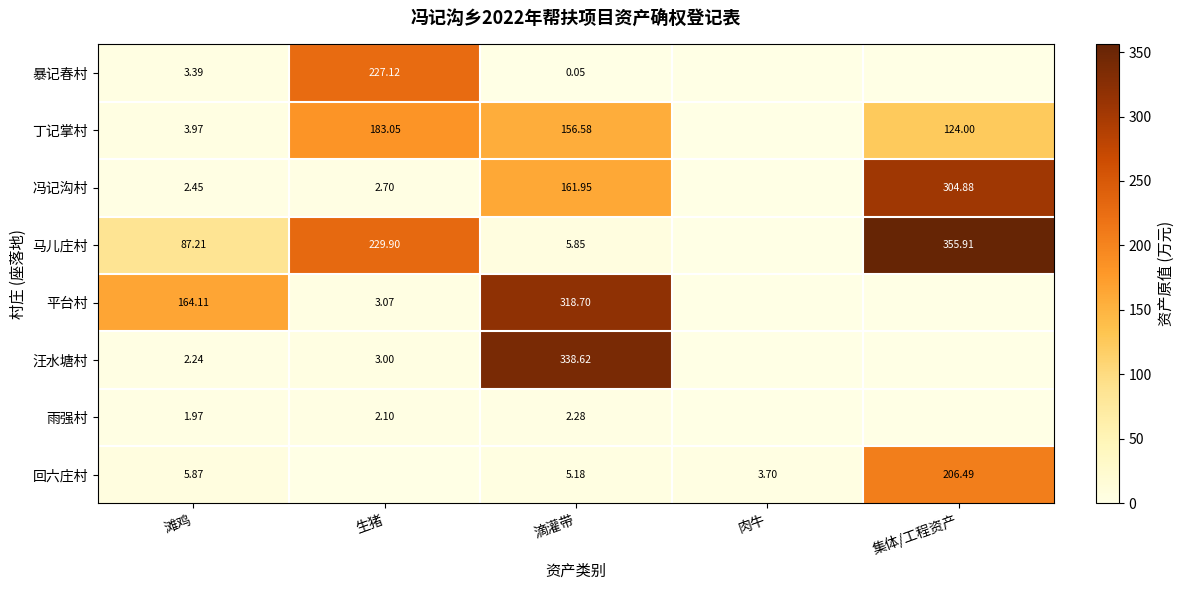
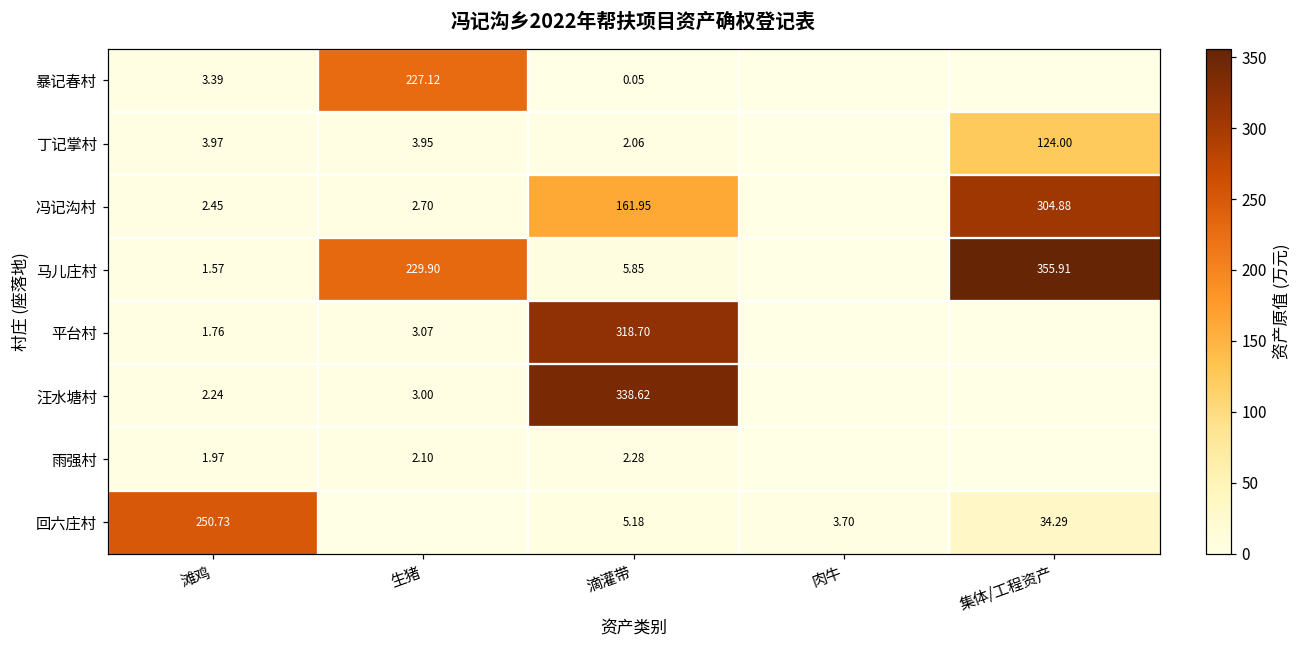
丁记掌村, 生猪: 183.05 -> 3.95
丁记掌村, 滴灌带: 156.58 -> 2.06
马儿庄村, 滩鸡: 87.21 -> 1.57
平台村, 滩鸡: 164.11 -> 1.76
回六庄村, 滩鸡: 5.87 -> 250.73
回六庄村, 集体/工程资产: 206.49 -> 34.29
